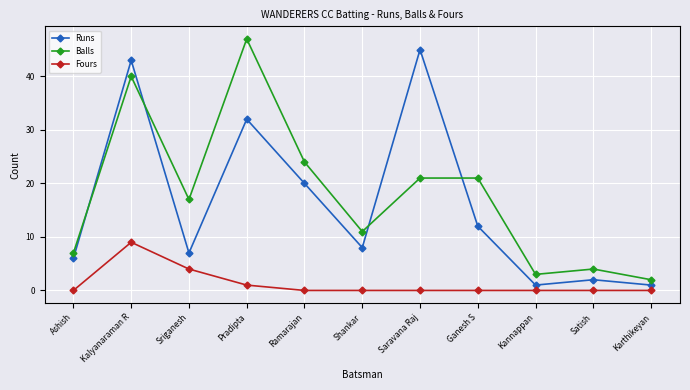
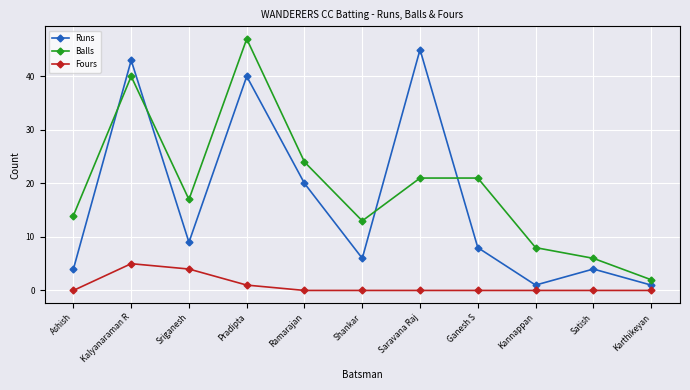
Runs, Ashish: 6 -> 4
Balls, Ashish: 7 -> 14
Fours, Kalyanaraman R: 9 -> 5
Runs, Sriganesh: 7 -> 9
Runs, Pradipta: 32 -> 40
Runs, Shankar: 8 -> 6
Balls, Shankar: 11 -> 13
Runs, Ganesh S: 12 -> 8
Balls, Kannappan: 3 -> 8
Runs, Satish: 2 -> 4
Balls, Satish: 4 -> 6
